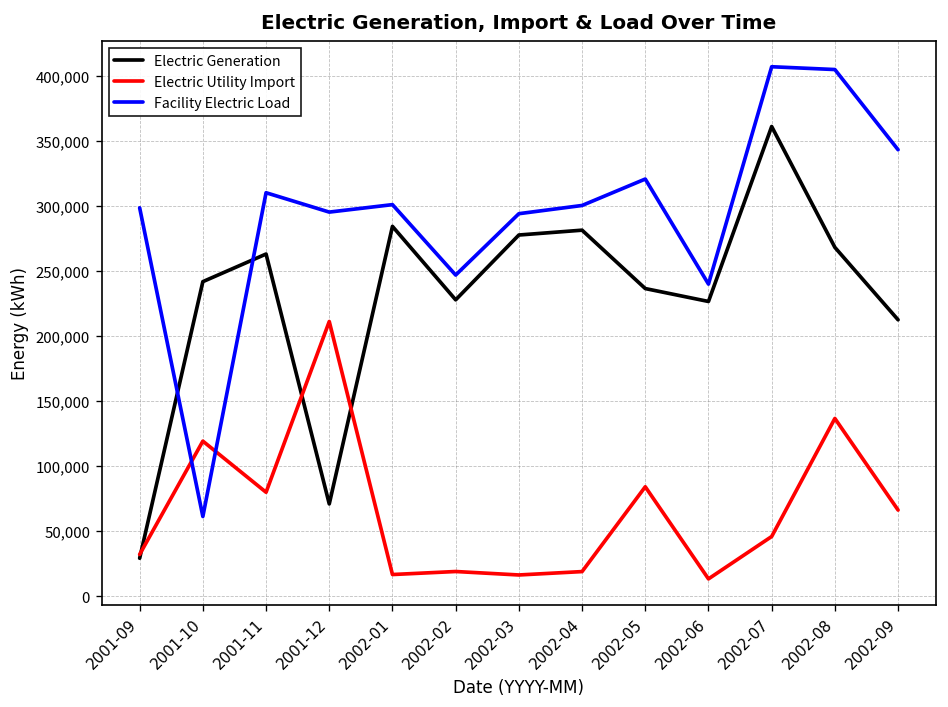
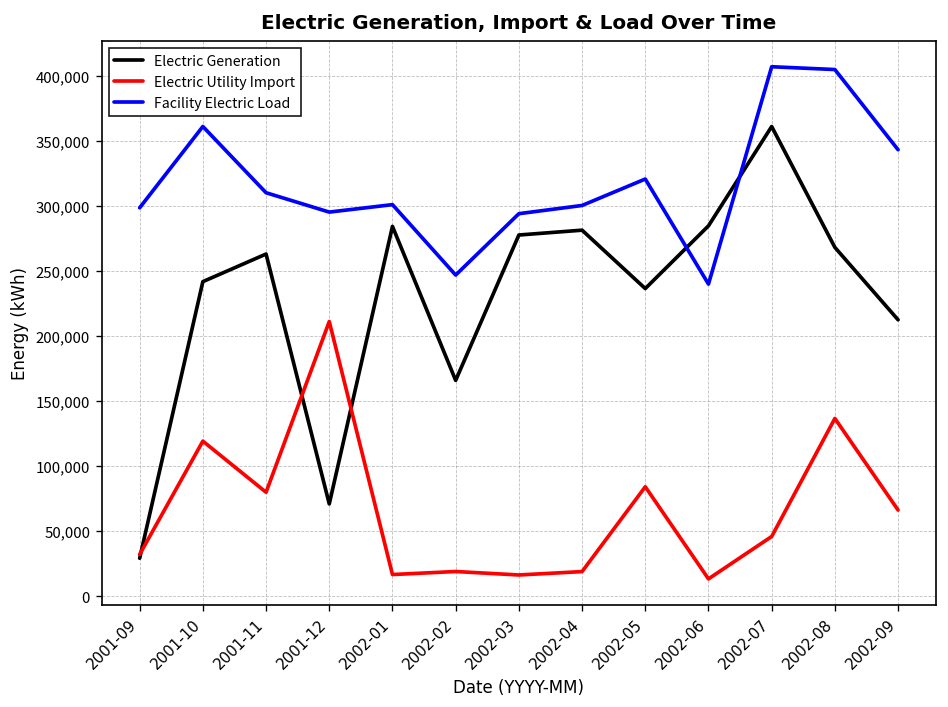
Facility Electric Load, 2001-10: 61,000 -> 361,000
Electric Generation, 2002-02: 228,000 -> 166,000
Electric Generation, 2002-06: 226,000 -> 285,000
